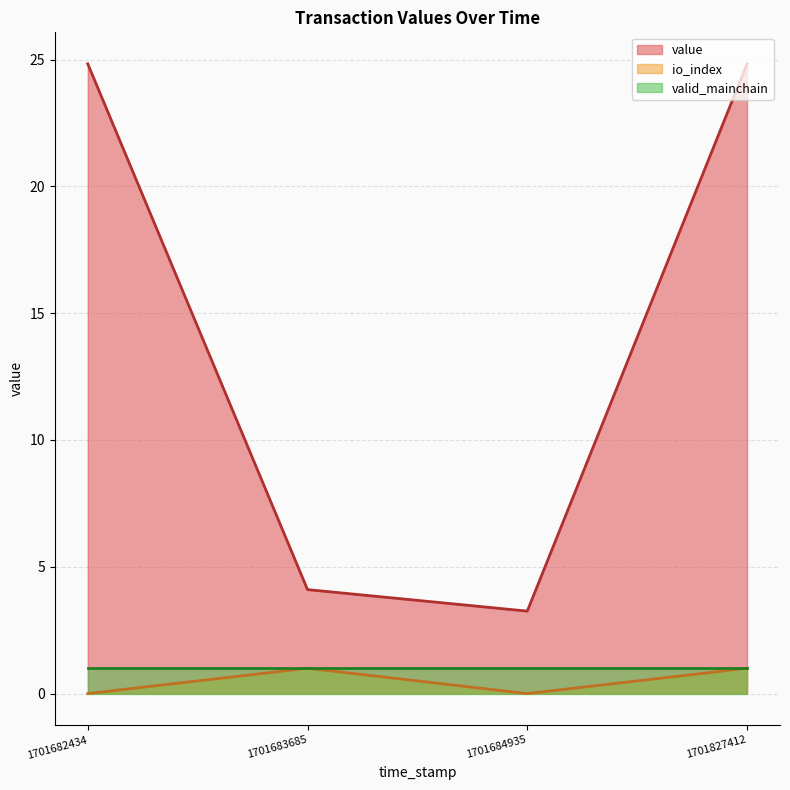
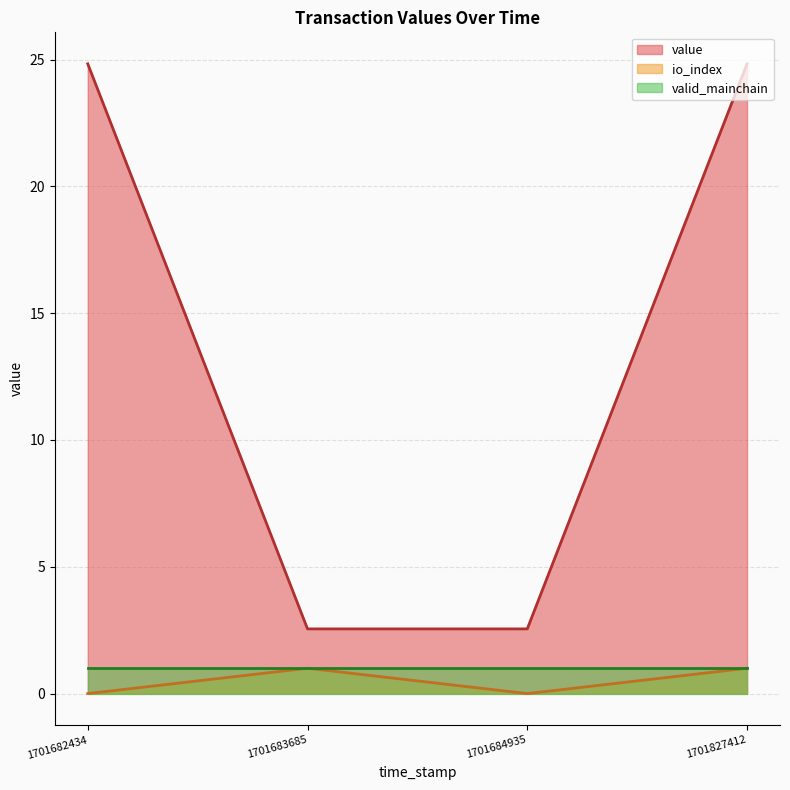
value, 1701683685: 4.1 -> 2.6
value, 1701684935: 3.3 -> 2.6
